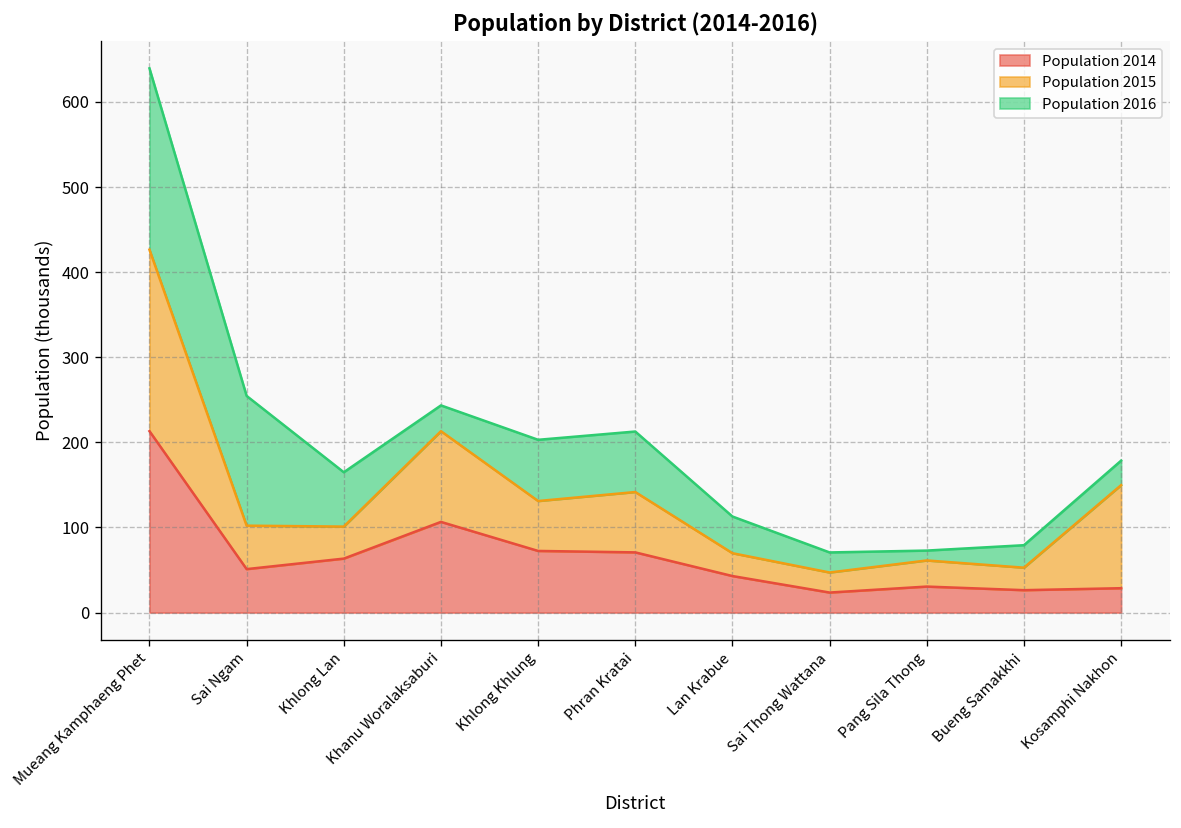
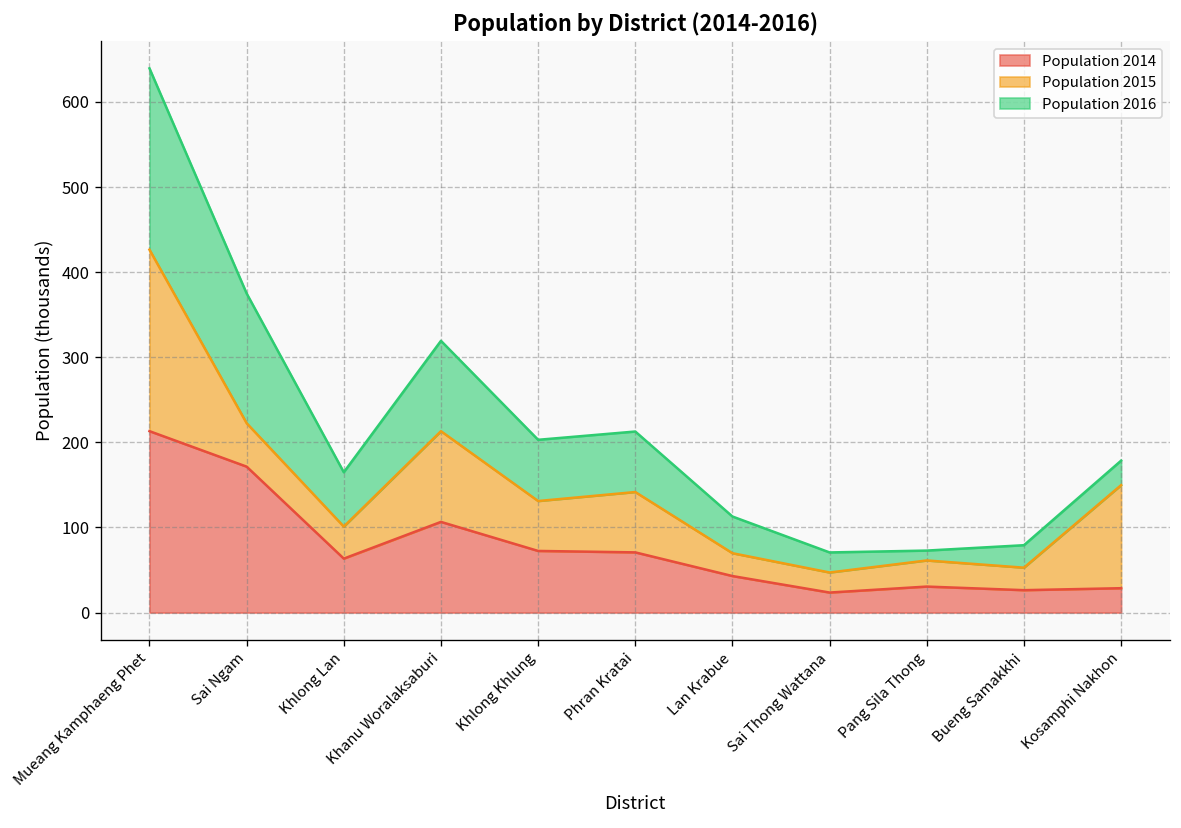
Population 2014, Sai Ngam: 50 -> 170
Population 2016, Khanu Woralaksaburi: 30 -> 110
